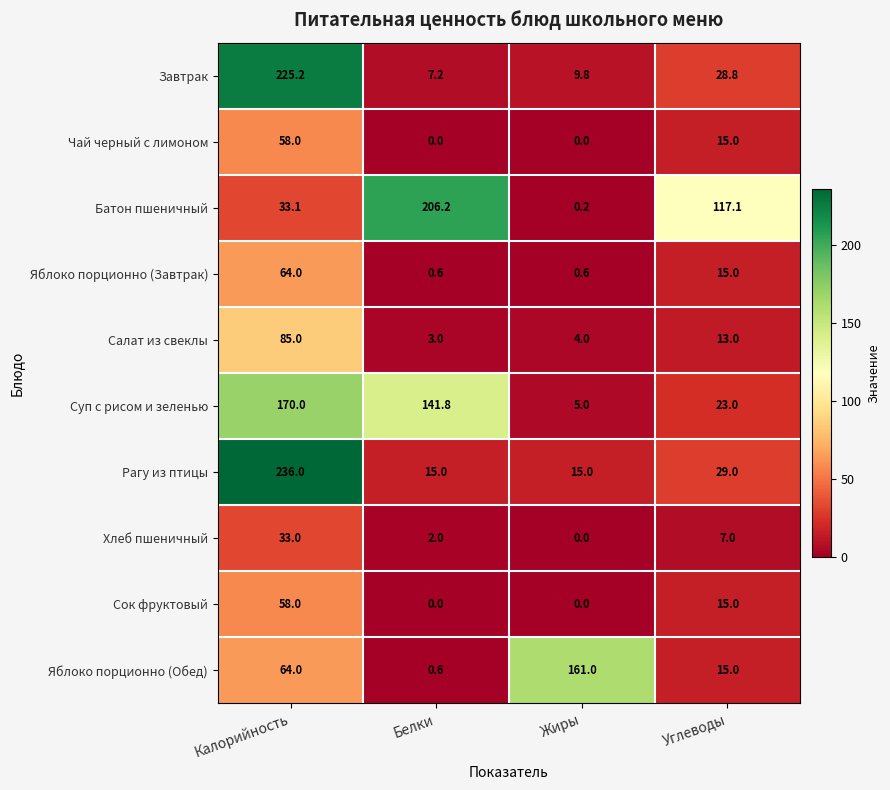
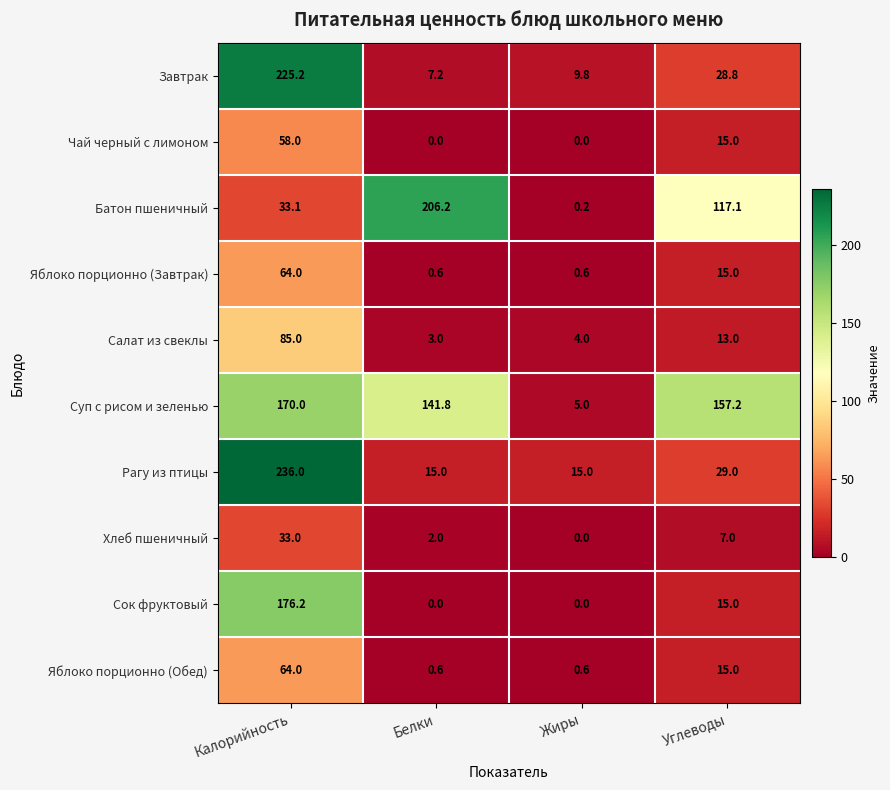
Суп с рисом и зеленью, Углеводы: 23.0 -> 157.2
Сок фруктовый, Калорийность: 58.0 -> 176.2
Яблоко порционно (Обед), Жиры: 161.0 -> 0.6
